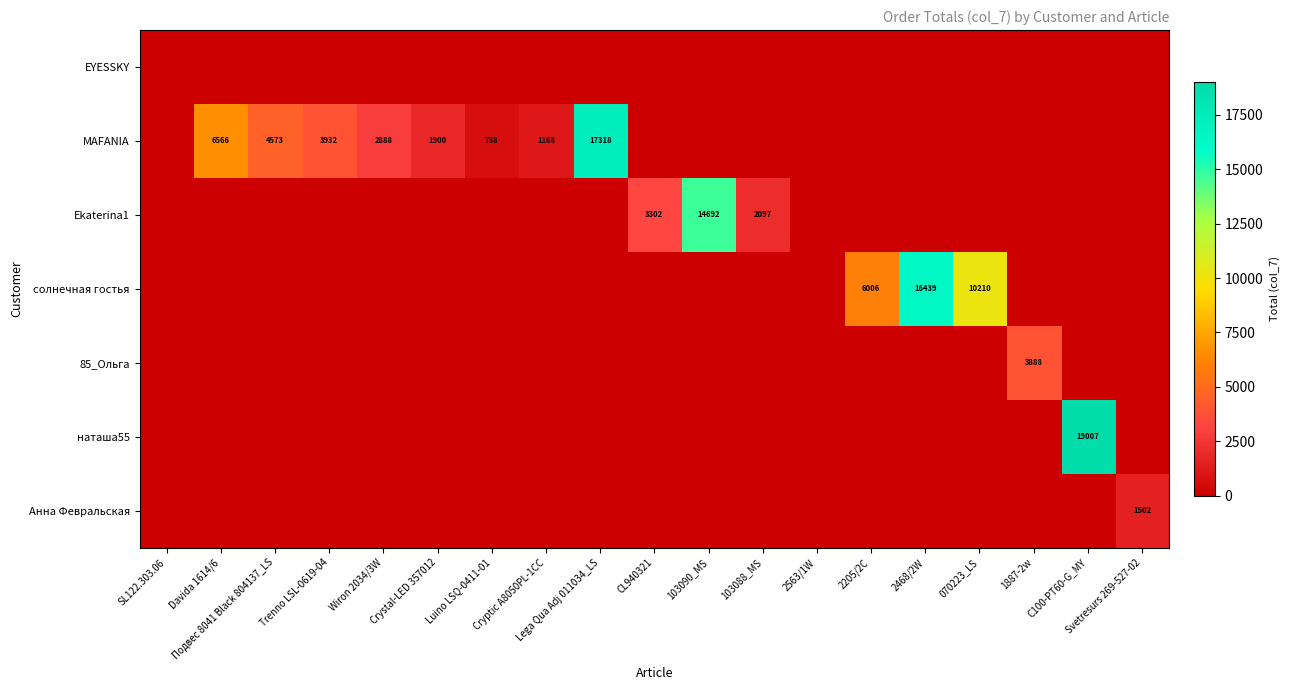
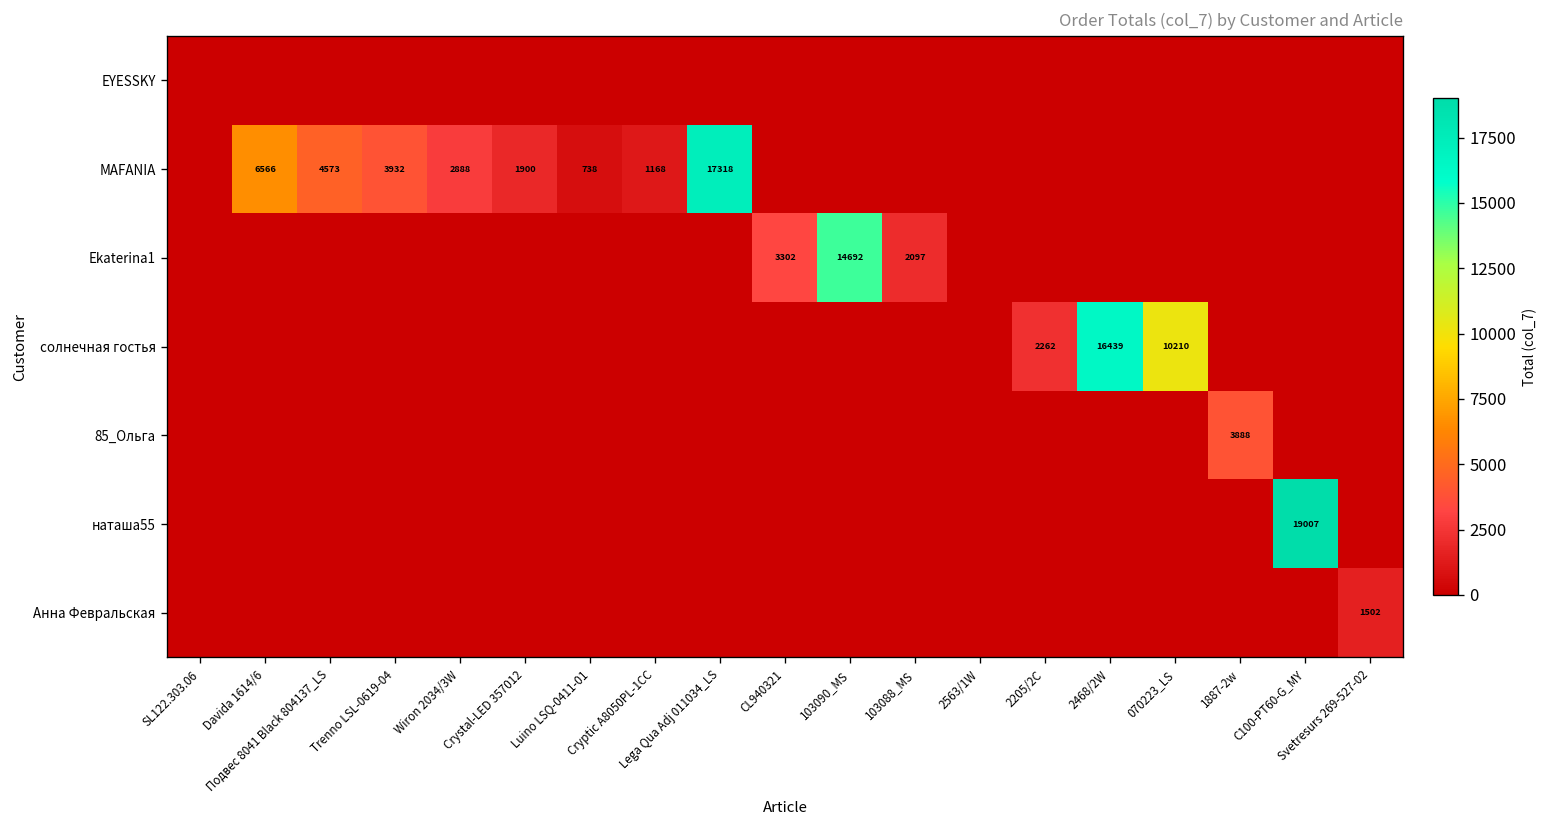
солнечная гостья, 2205/2C: 6006 -> 2262
